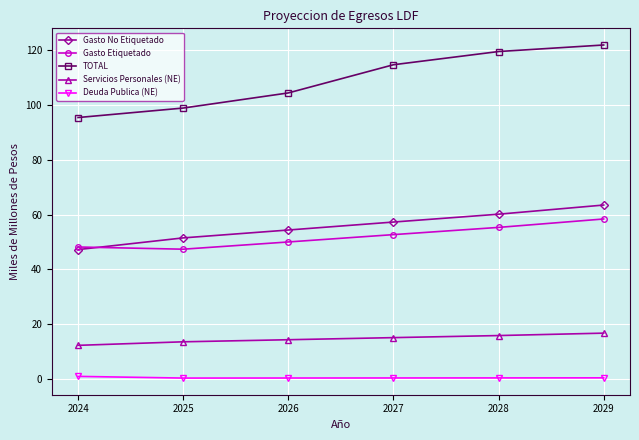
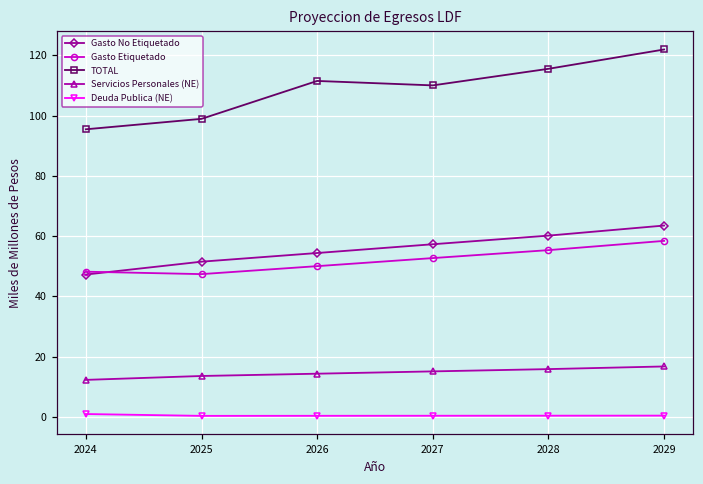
TOTAL, 2026: 104 -> 112
TOTAL, 2027: 115 -> 110
TOTAL, 2028: 120 -> 116
